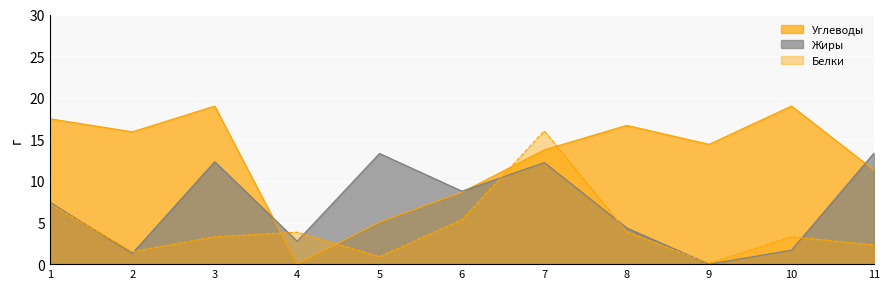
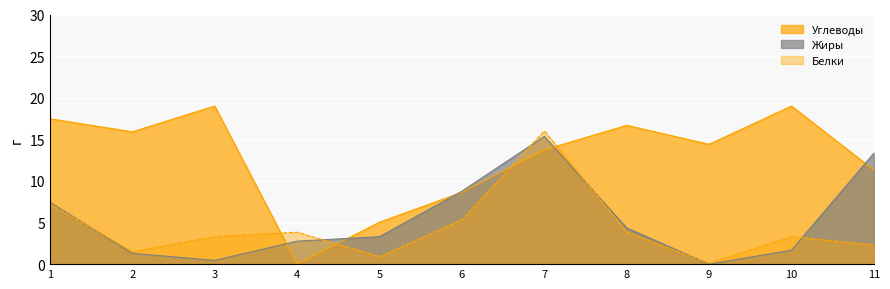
Жиры, 3: 12 -> 0
Жиры, 5: 13 -> 3
Жиры, 7: 12 -> 15
